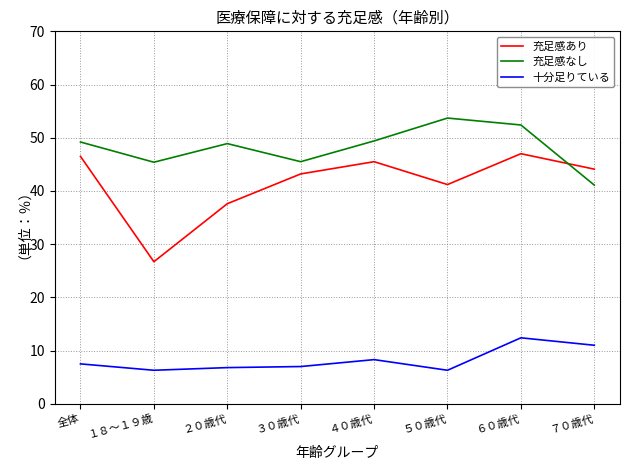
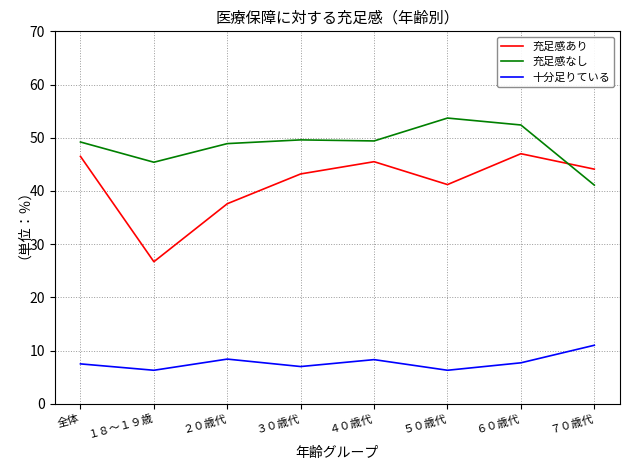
十分足りている, ２０歳代: 7 -> 8
充足感なし, ３０歳代: 46 -> 50
十分足りている, ６０歳代: 12 -> 8
